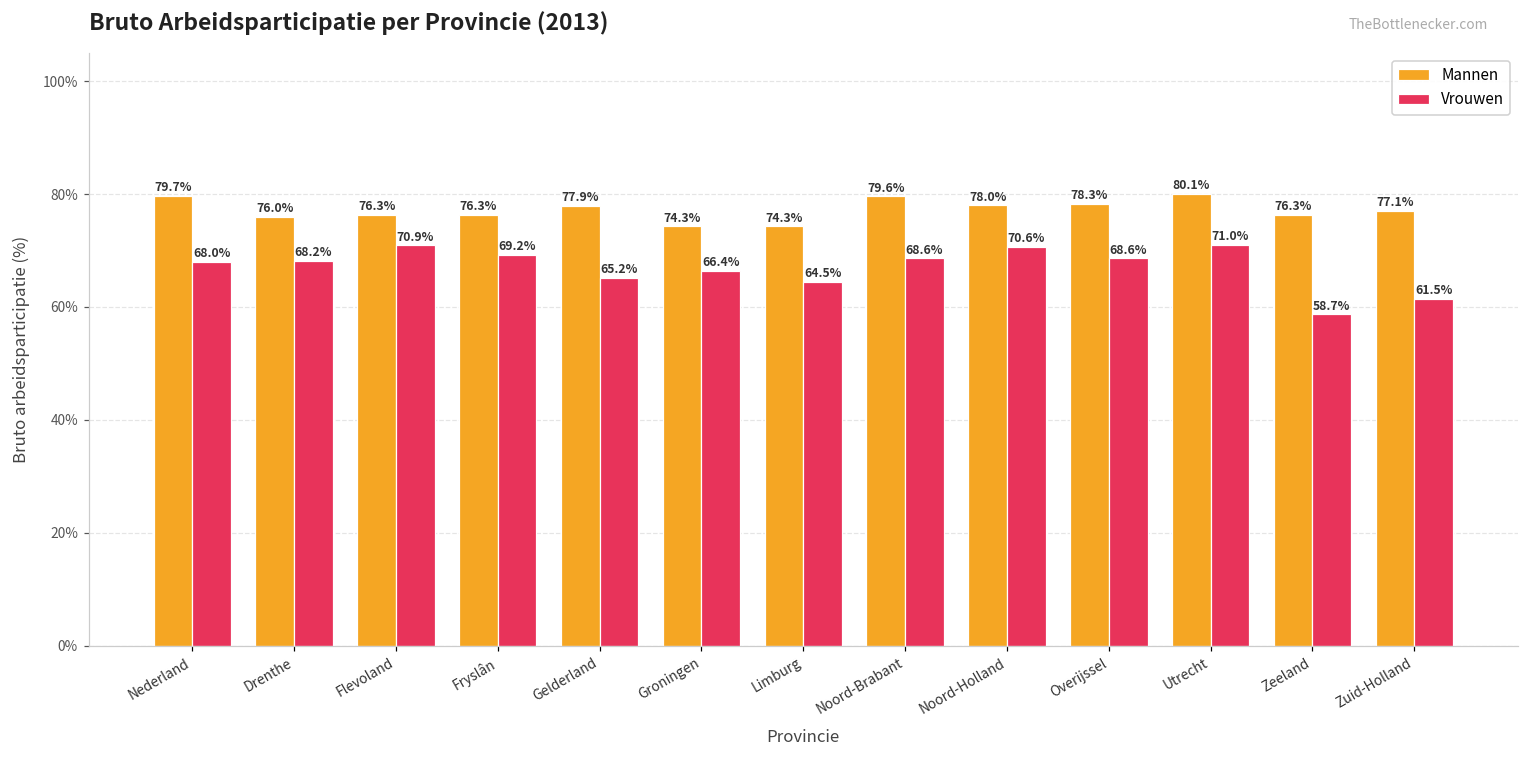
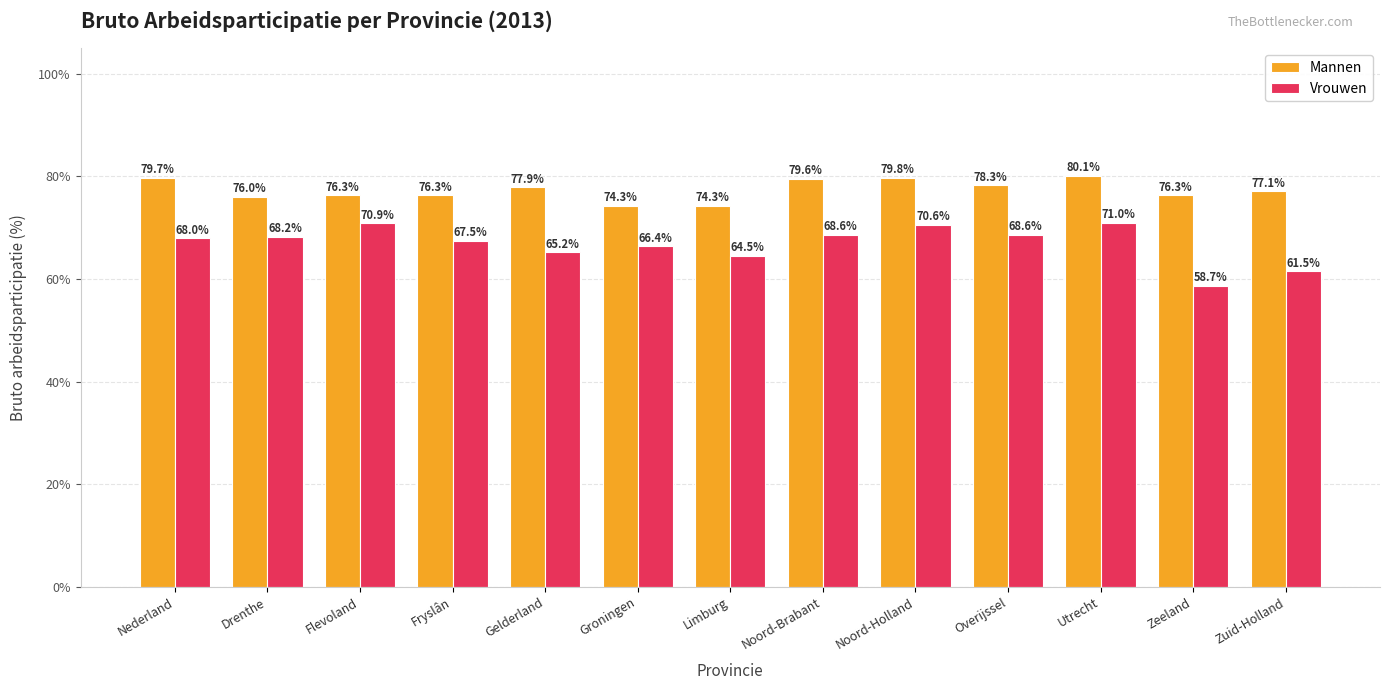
Vrouwen, Fryslân: 69.2% -> 67.5%
Mannen, Noord-Holland: 78.0% -> 79.8%
